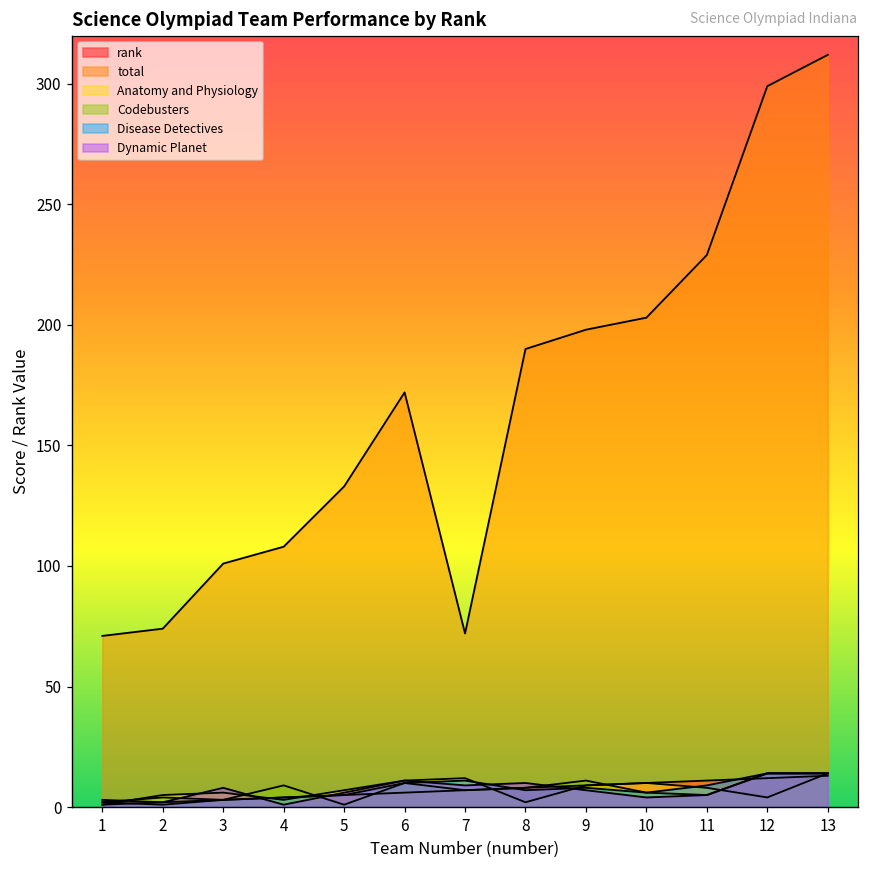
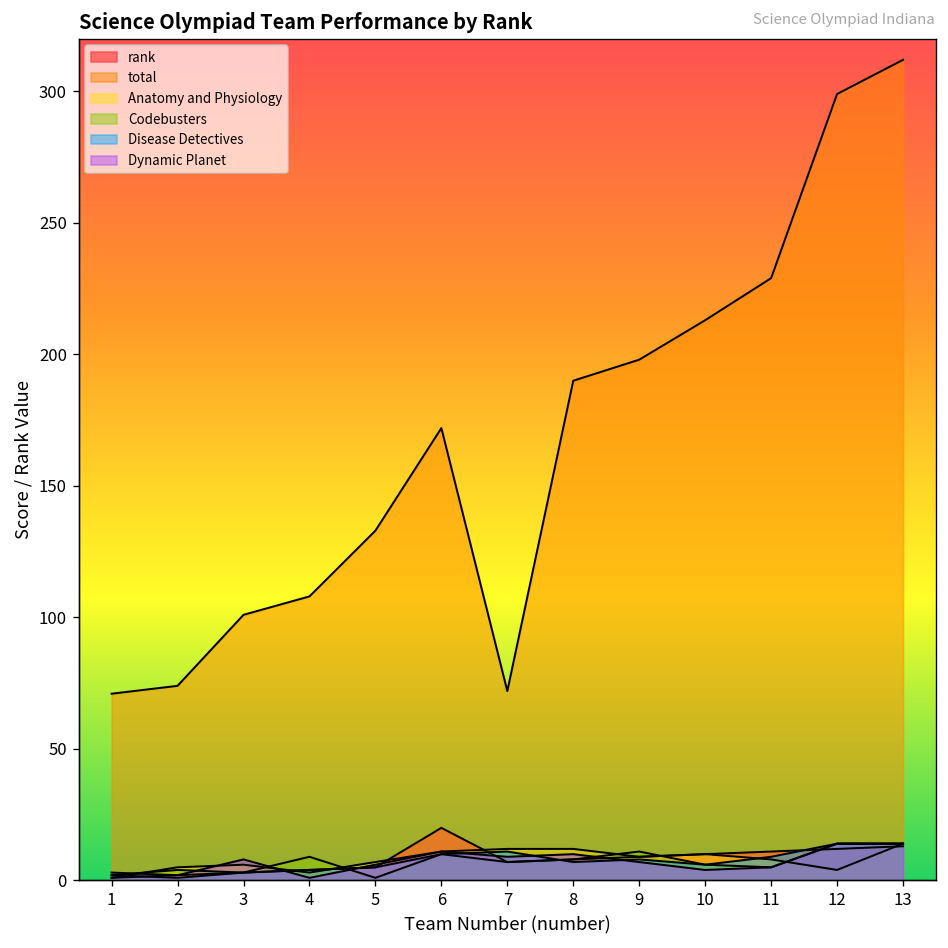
rank, 6: 6 -> 20
Anatomy and Physiology, 8: 2 -> 12
total, 10: 203 -> 213
